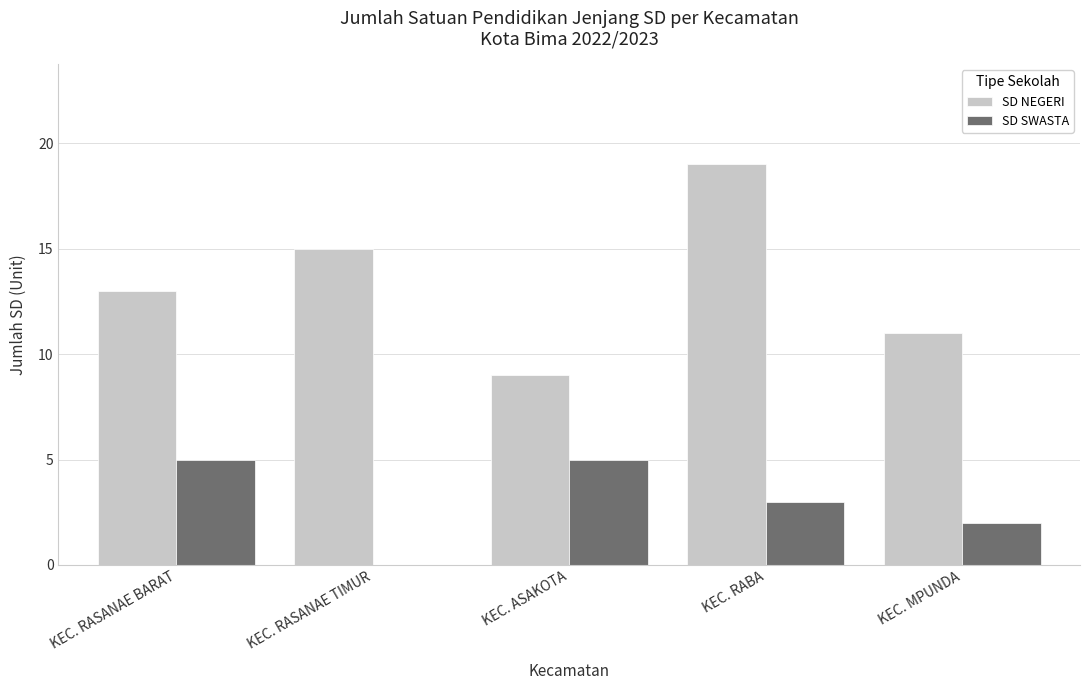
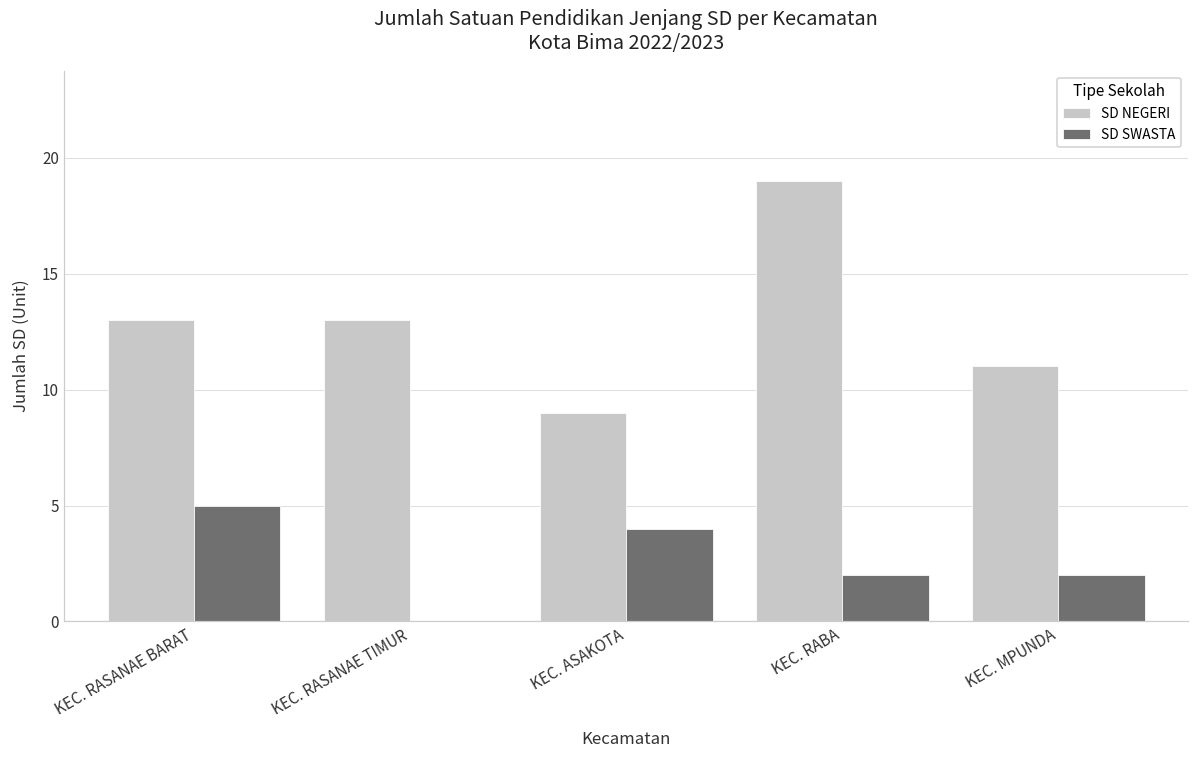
SD NEGERI, KEC. RASANAE TIMUR: 15 -> 13
SD SWASTA, KEC. ASAKOTA: 5 -> 4
SD SWASTA, KEC. RABA: 3 -> 2
